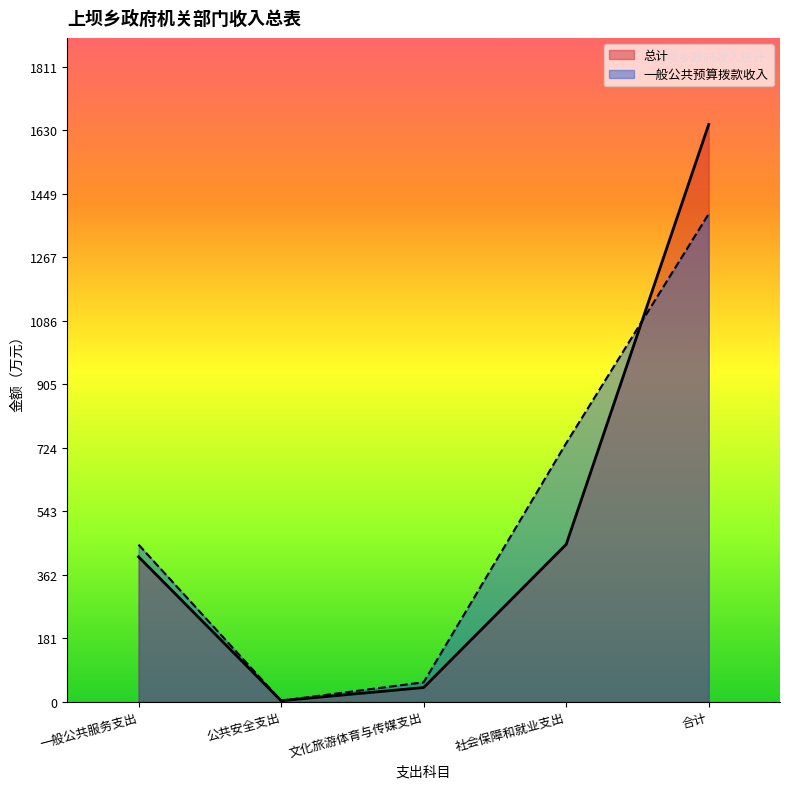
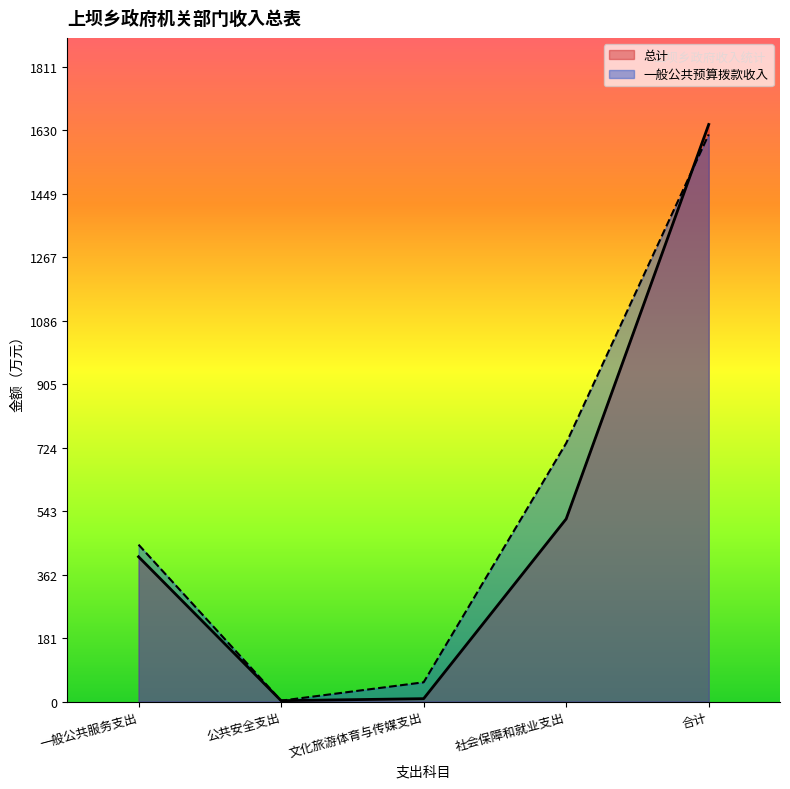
总计, 文化旅游体育与传媒支出: 40 -> 10
总计, 社会保障和就业支出: 450 -> 520
一般公共预算拨款收入, 合计: 1390 -> 1620
